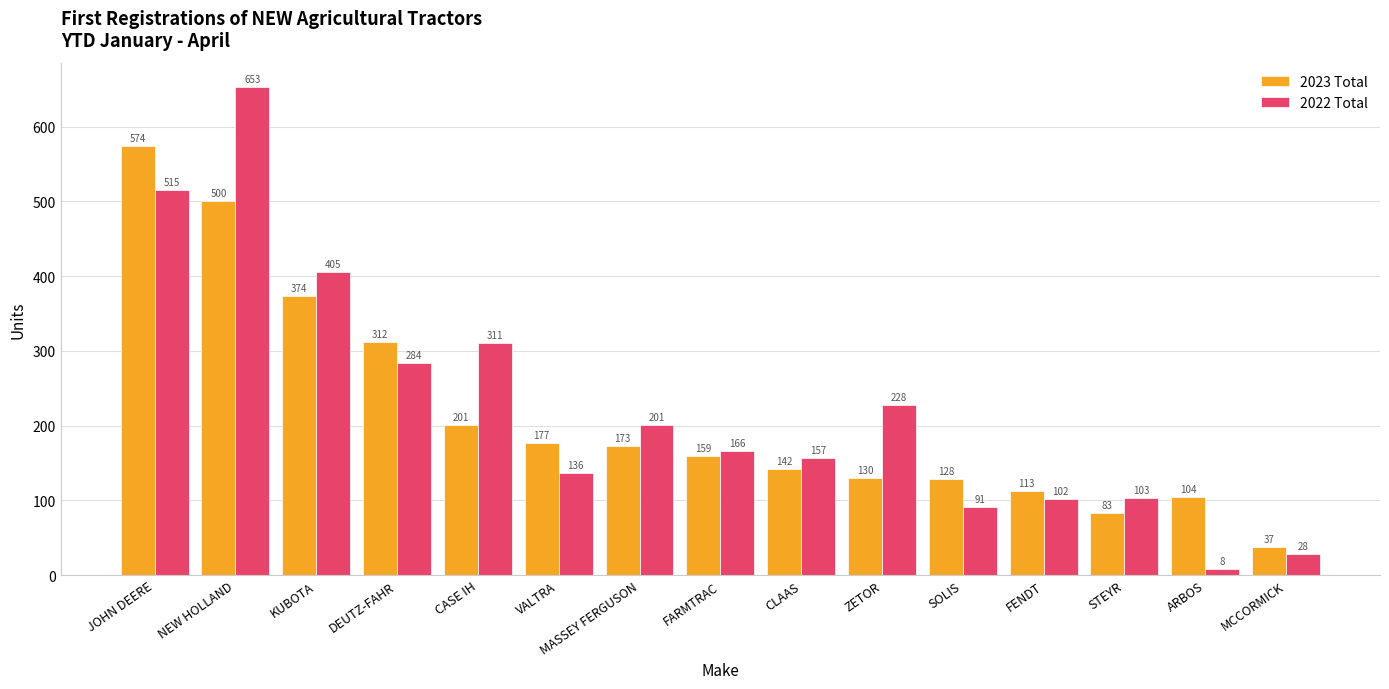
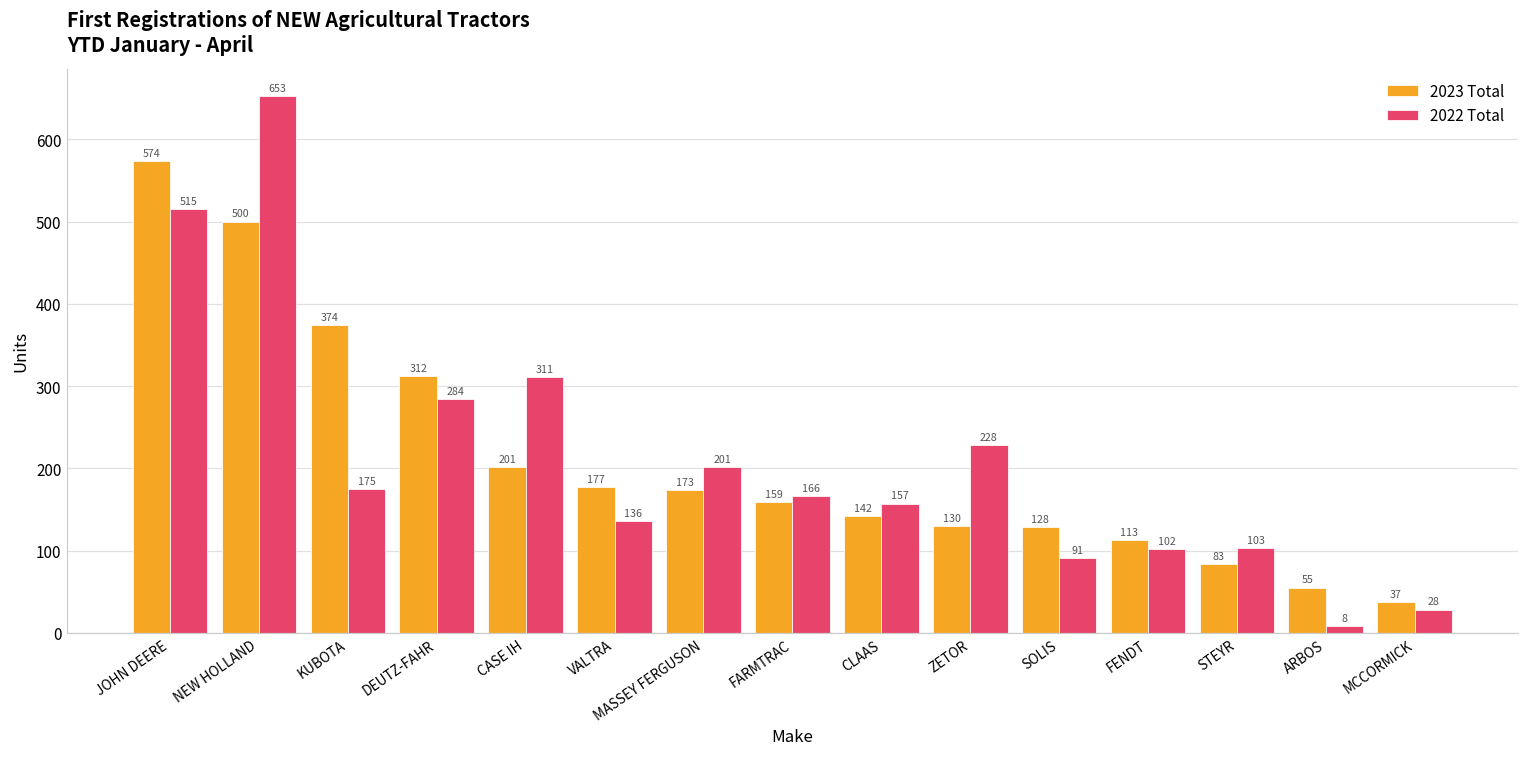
2022 Total, KUBOTA: 405 -> 175
2023 Total, ARBOS: 104 -> 55
